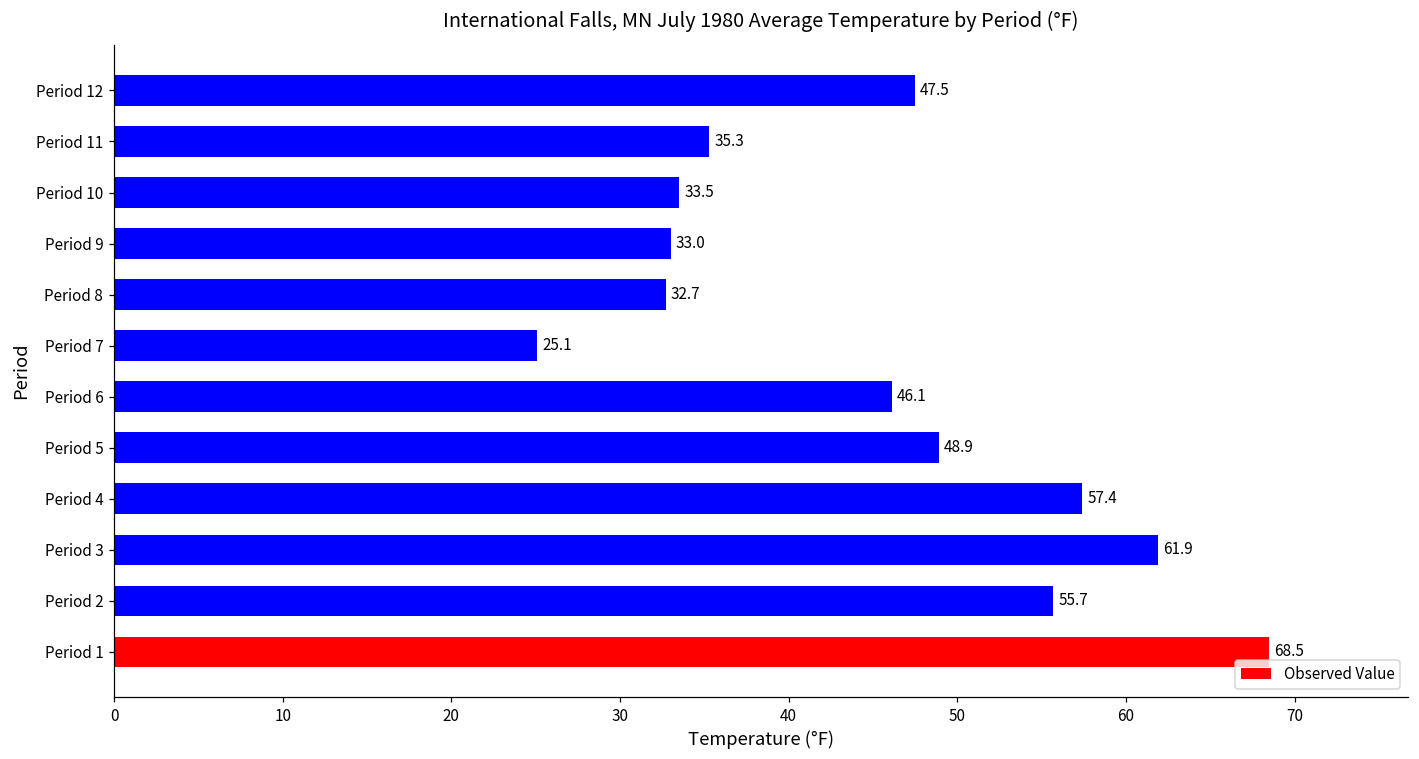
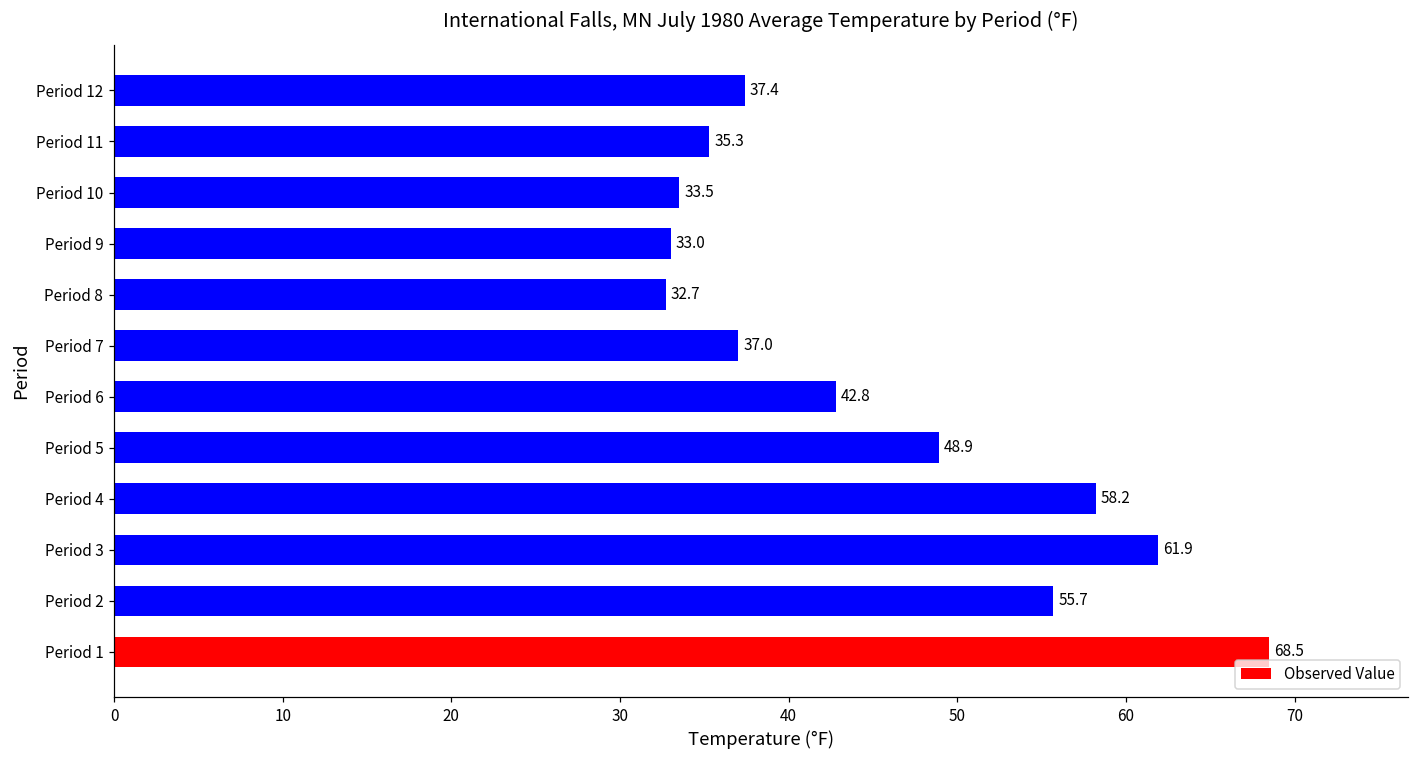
Period 12: 47.5 -> 37.4
Period 7: 25.1 -> 37.0
Period 6: 46.1 -> 42.8
Period 4: 57.4 -> 58.2
